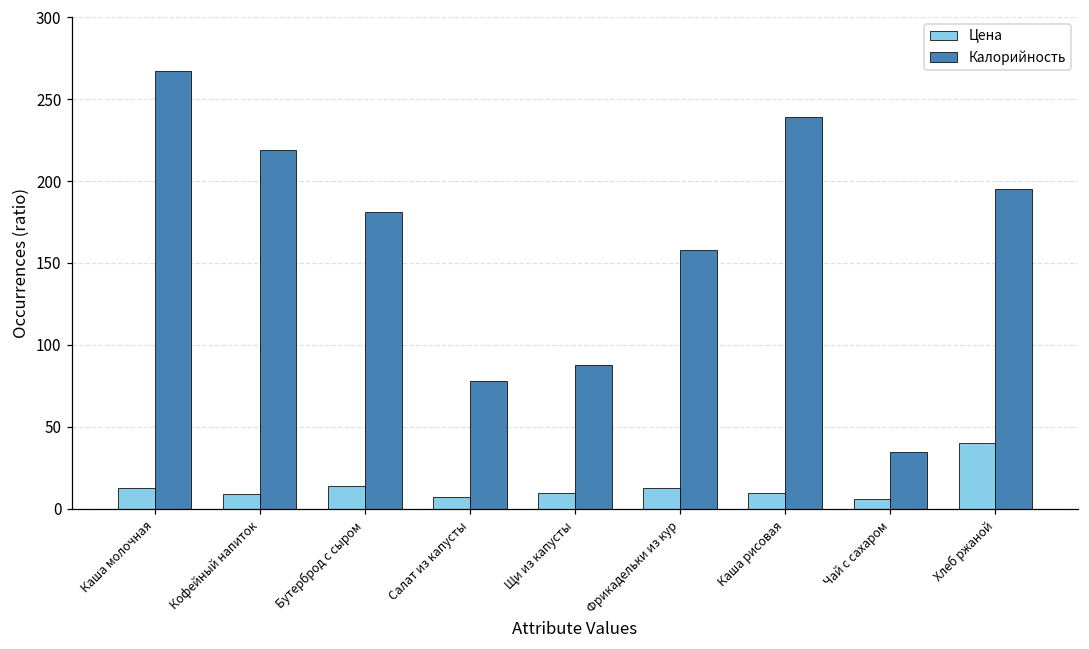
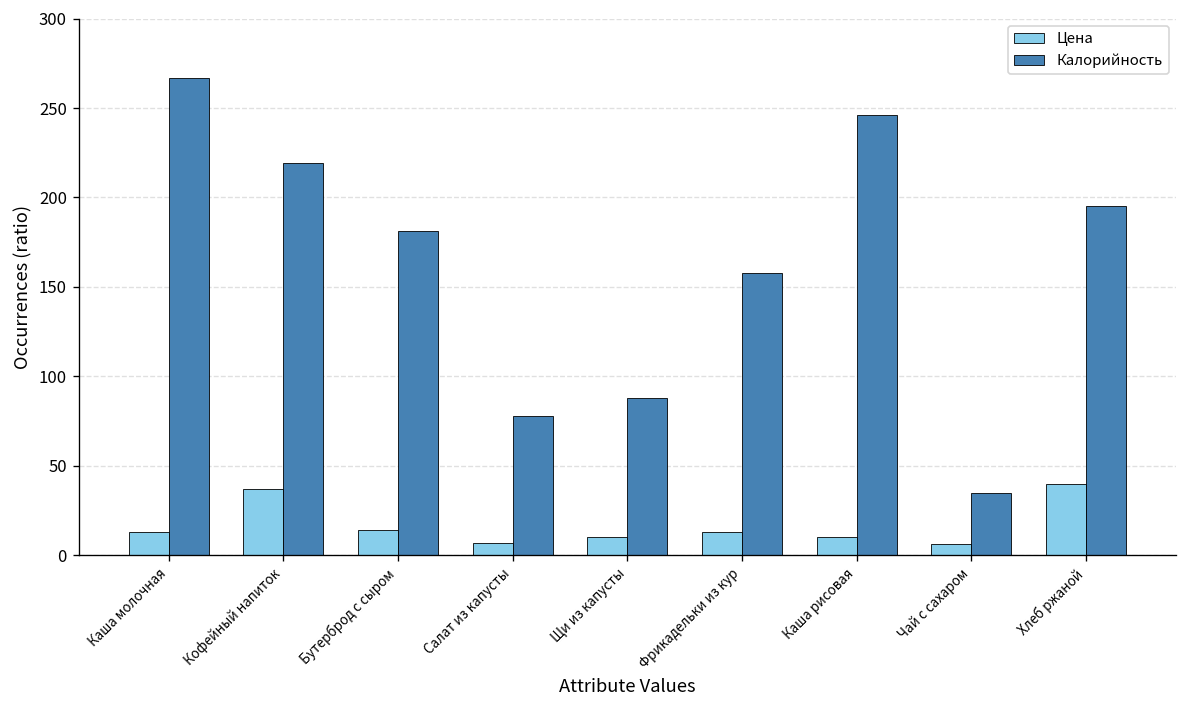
Цена, Кофейный напиток: 9 -> 37
Калорийность, Каша рисовая: 239 -> 246
